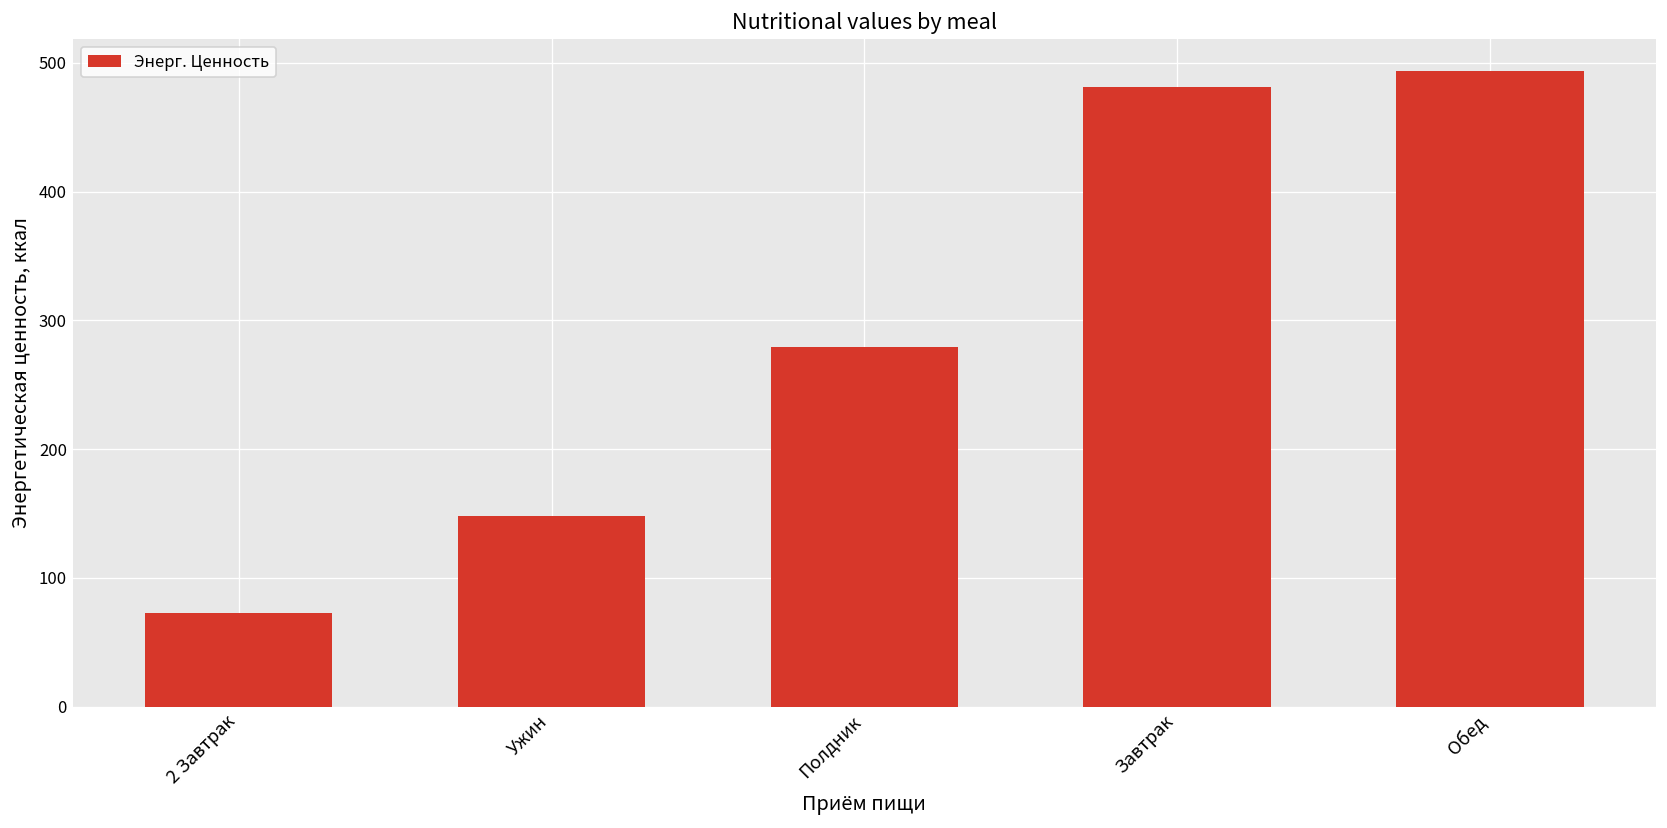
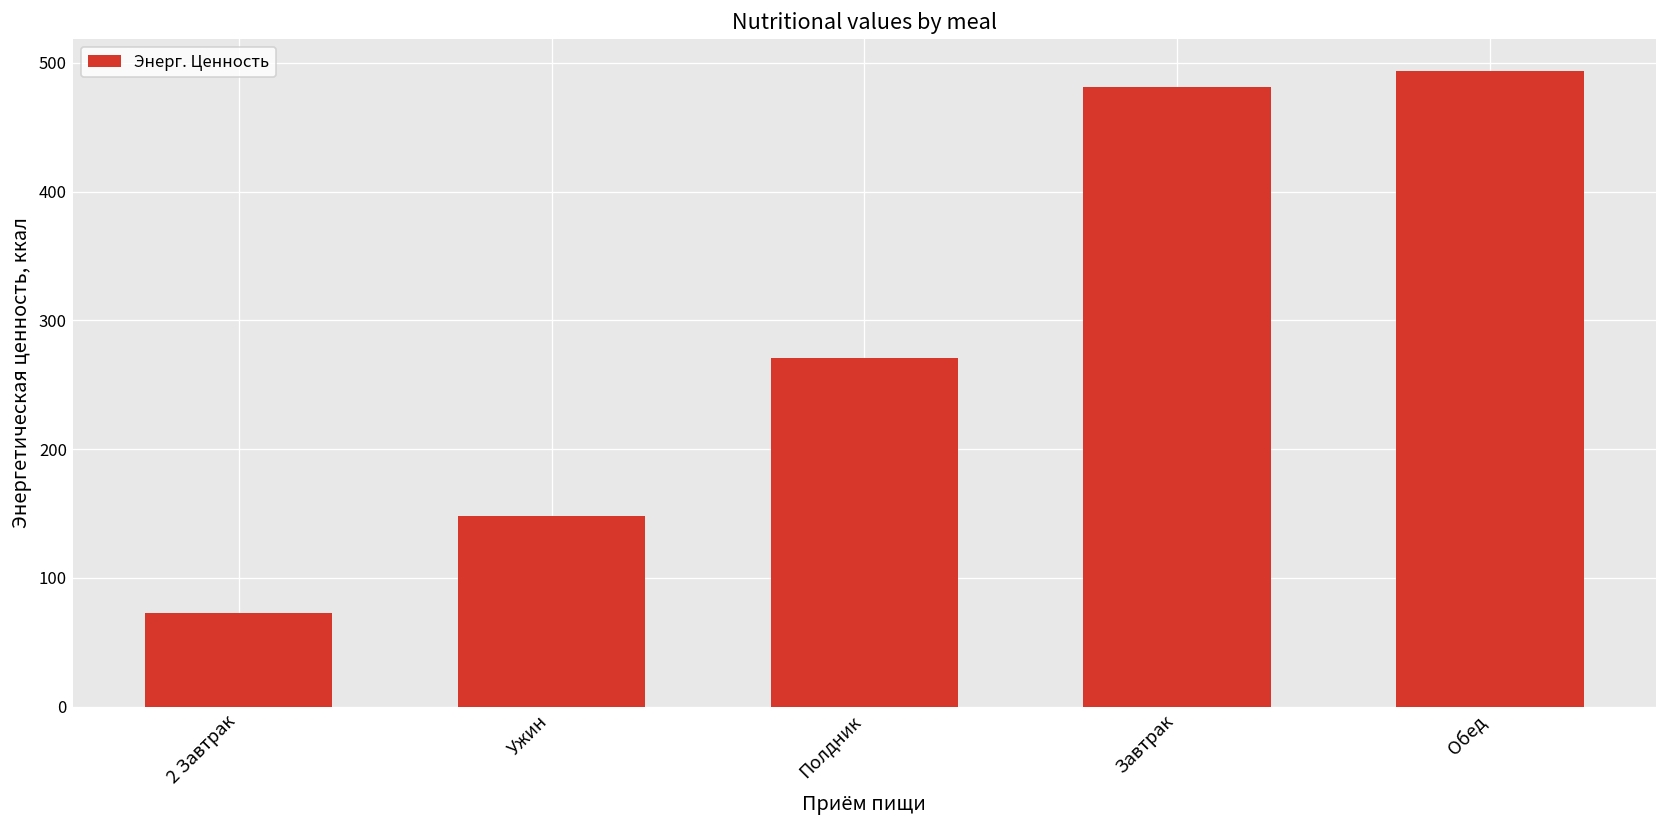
Полдник: 279 -> 271
